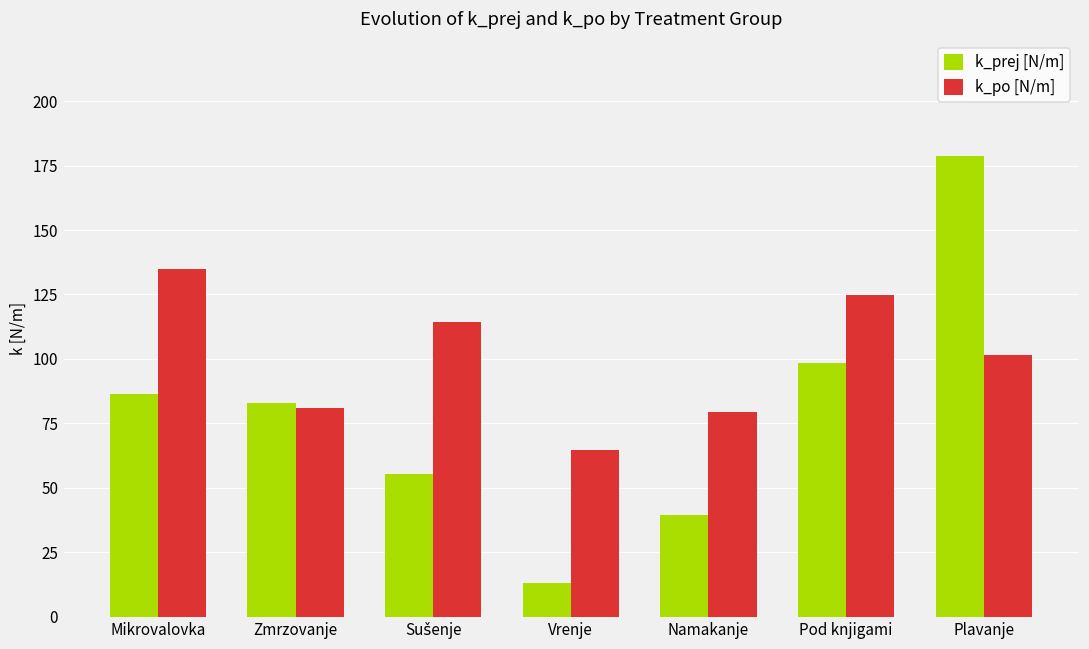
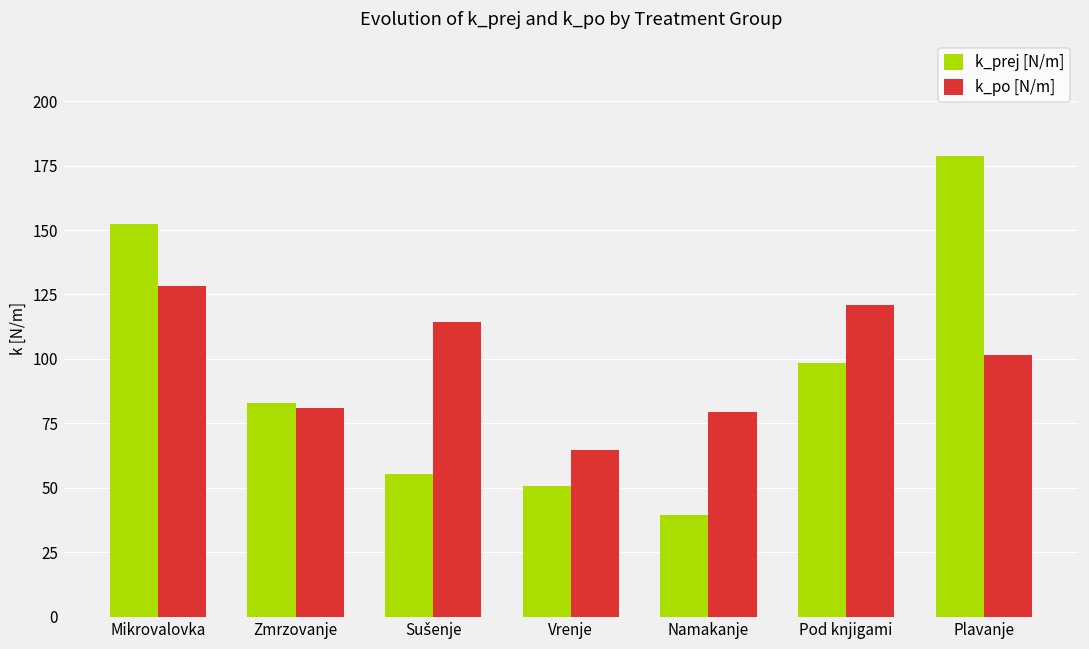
k_prej [N/m], Mikrovalovka: 86 -> 152
k_po [N/m], Mikrovalovka: 135 -> 128
k_prej [N/m], Vrenje: 13 -> 51
k_po [N/m], Pod knjigami: 125 -> 121
